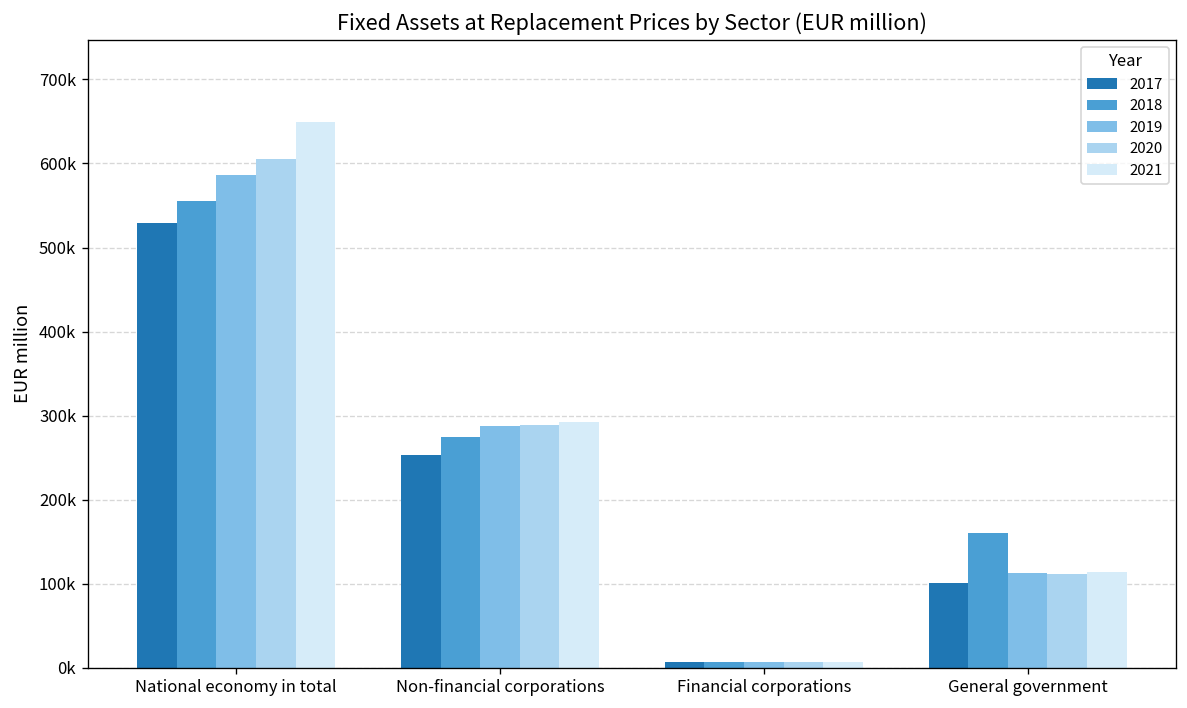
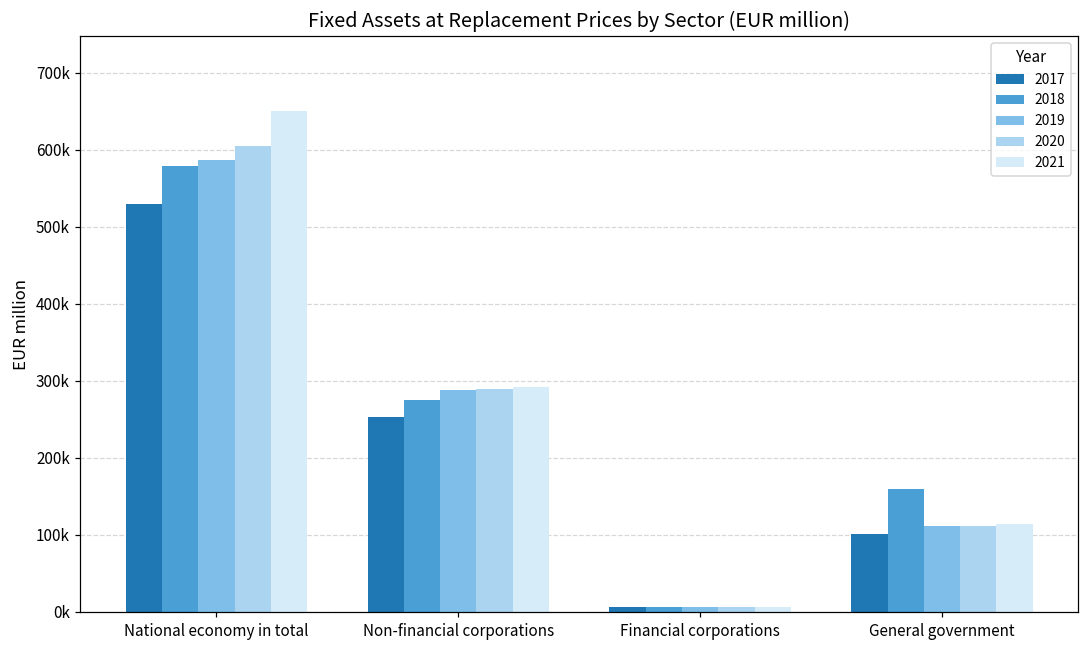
2018, National economy in total: 560000 -> 580000
